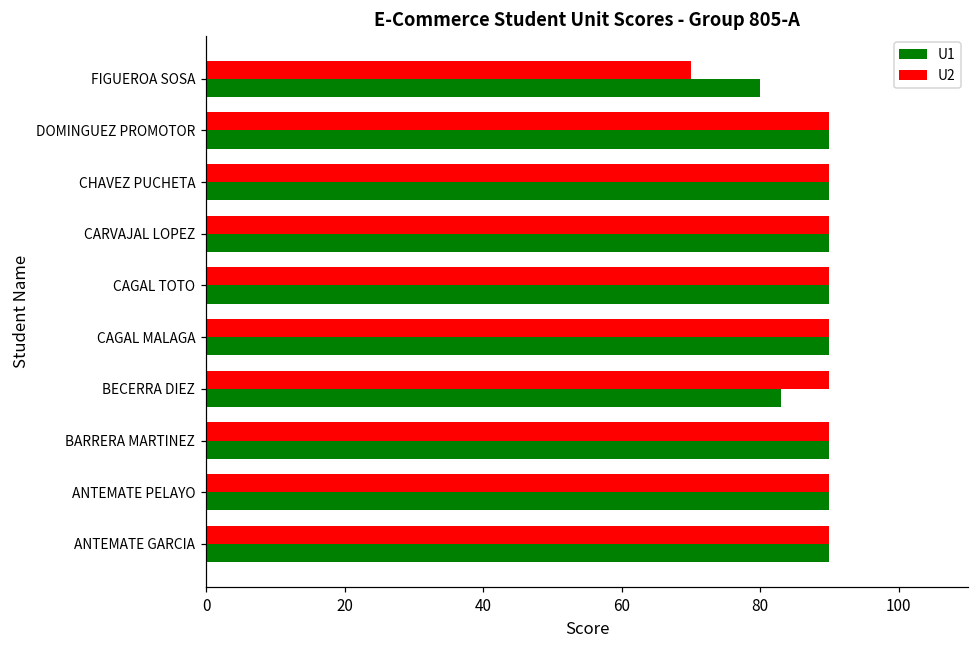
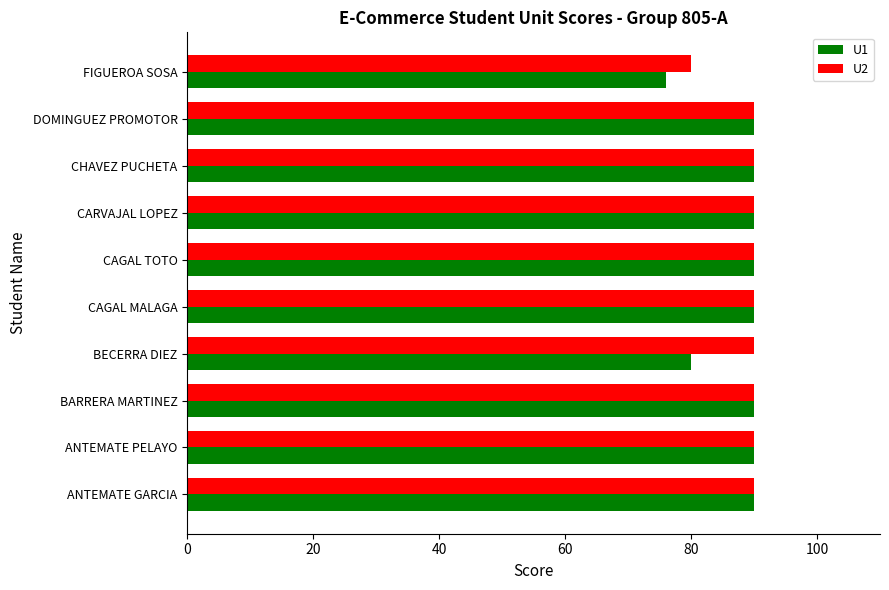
U2, FIGUEROA SOSA: 70 -> 80
U1, FIGUEROA SOSA: 80 -> 76
U1, BECERRA DIEZ: 83 -> 80
